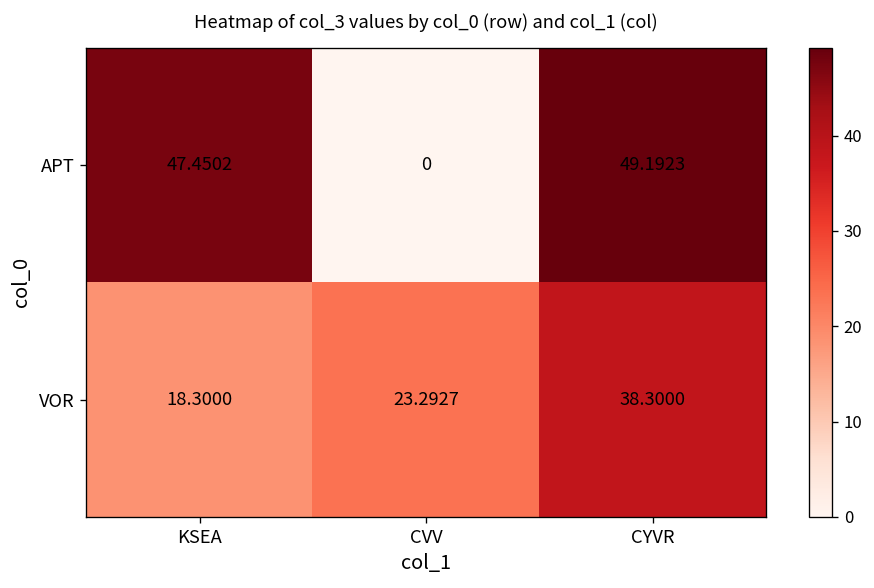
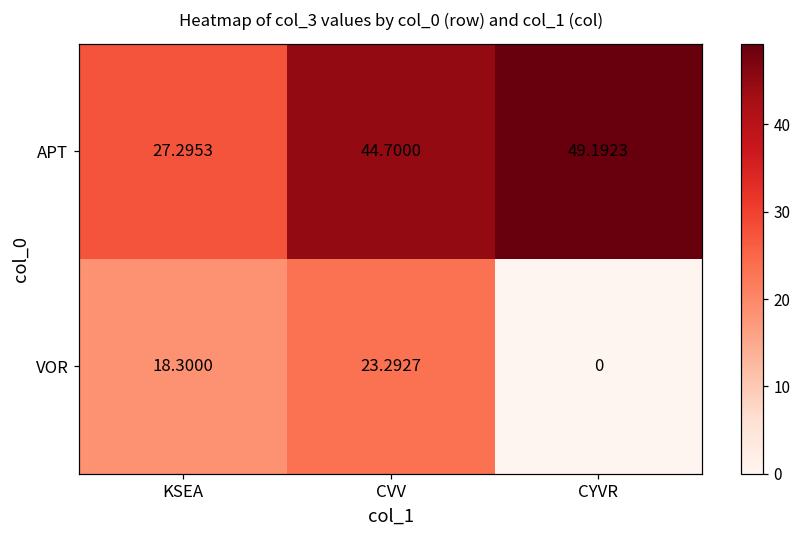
APT, KSEA: 47.4502 -> 27.2953
APT, CVV: 0 -> 44.7000
VOR, CYVR: 38.3000 -> 0
